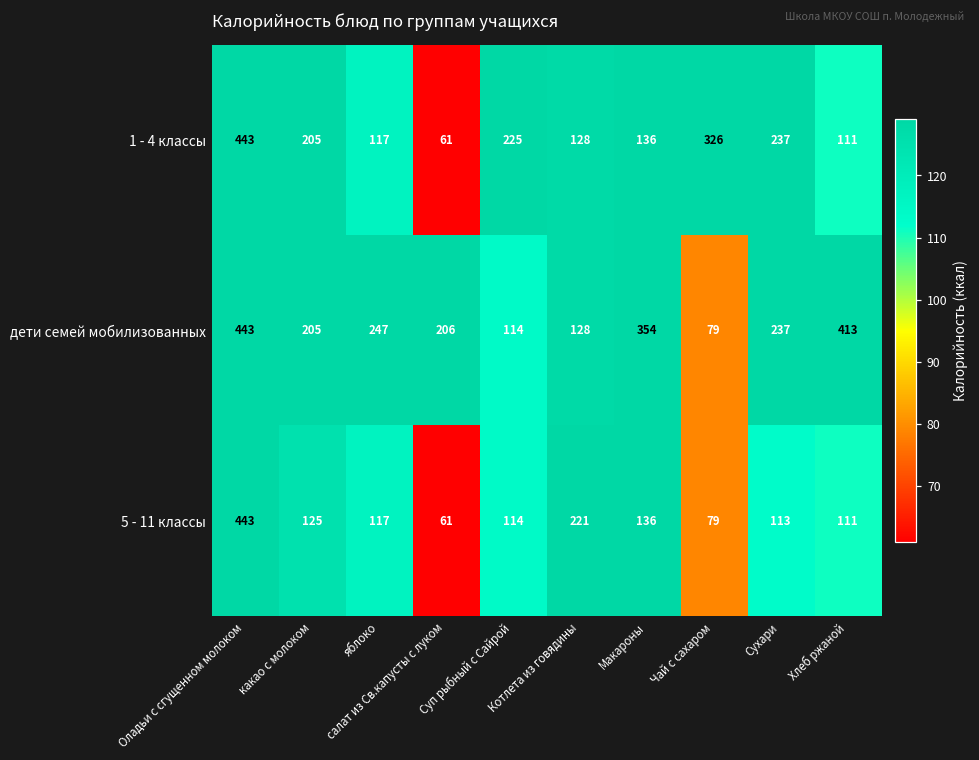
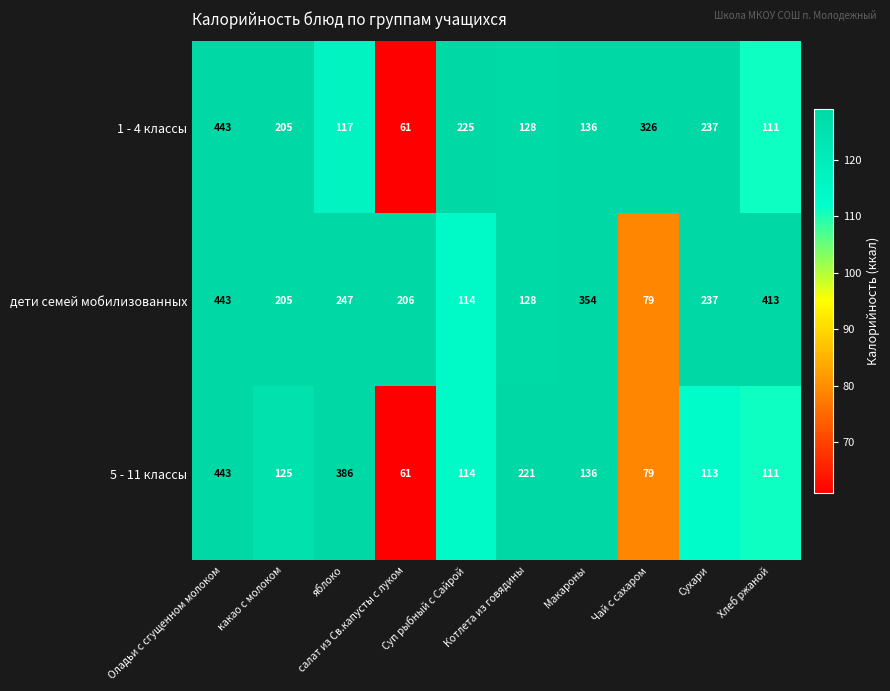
5 - 11 классы, яблоко: 117 -> 386
